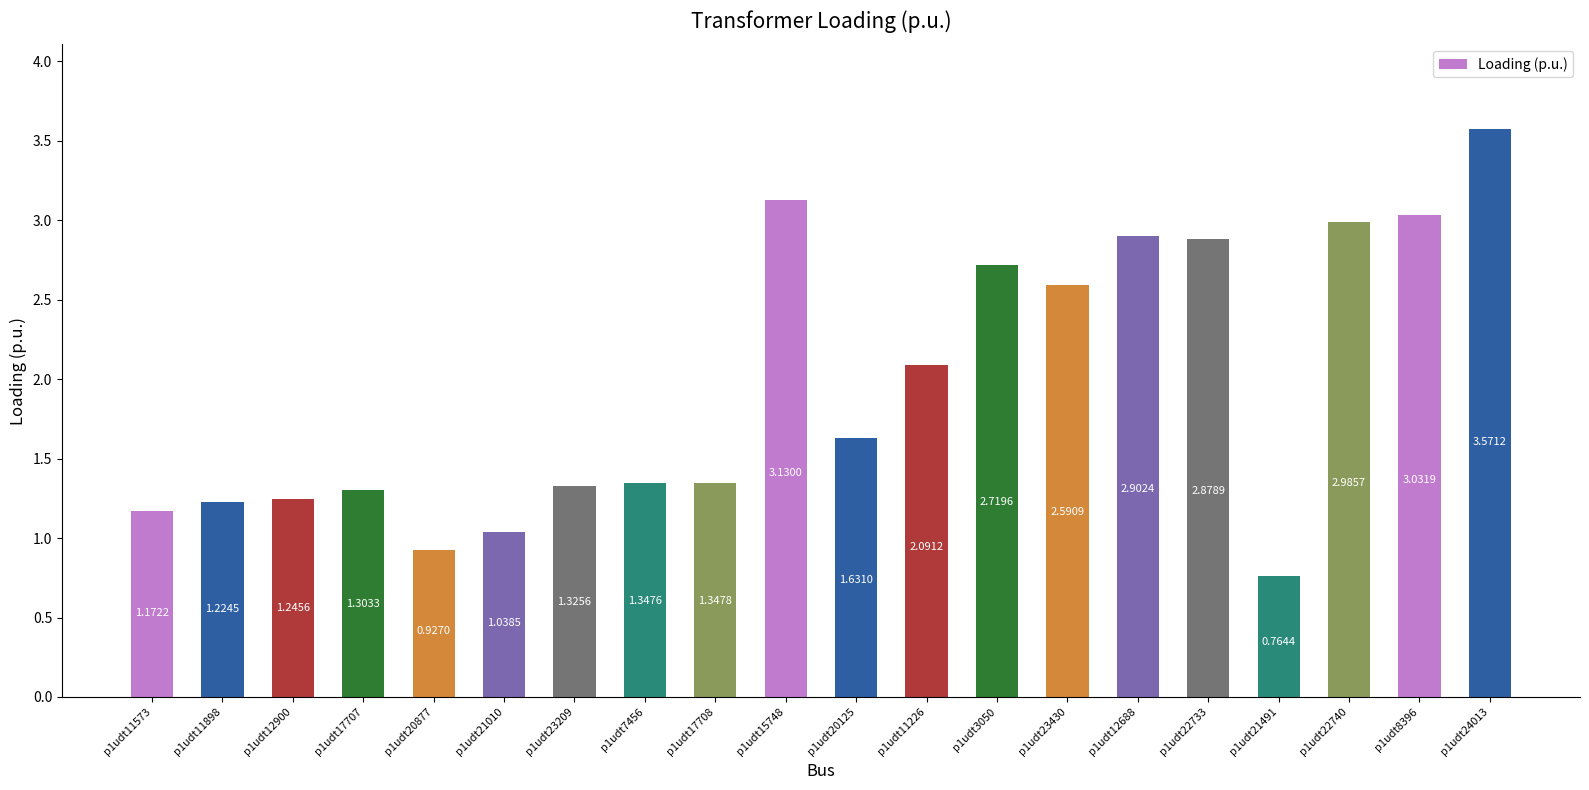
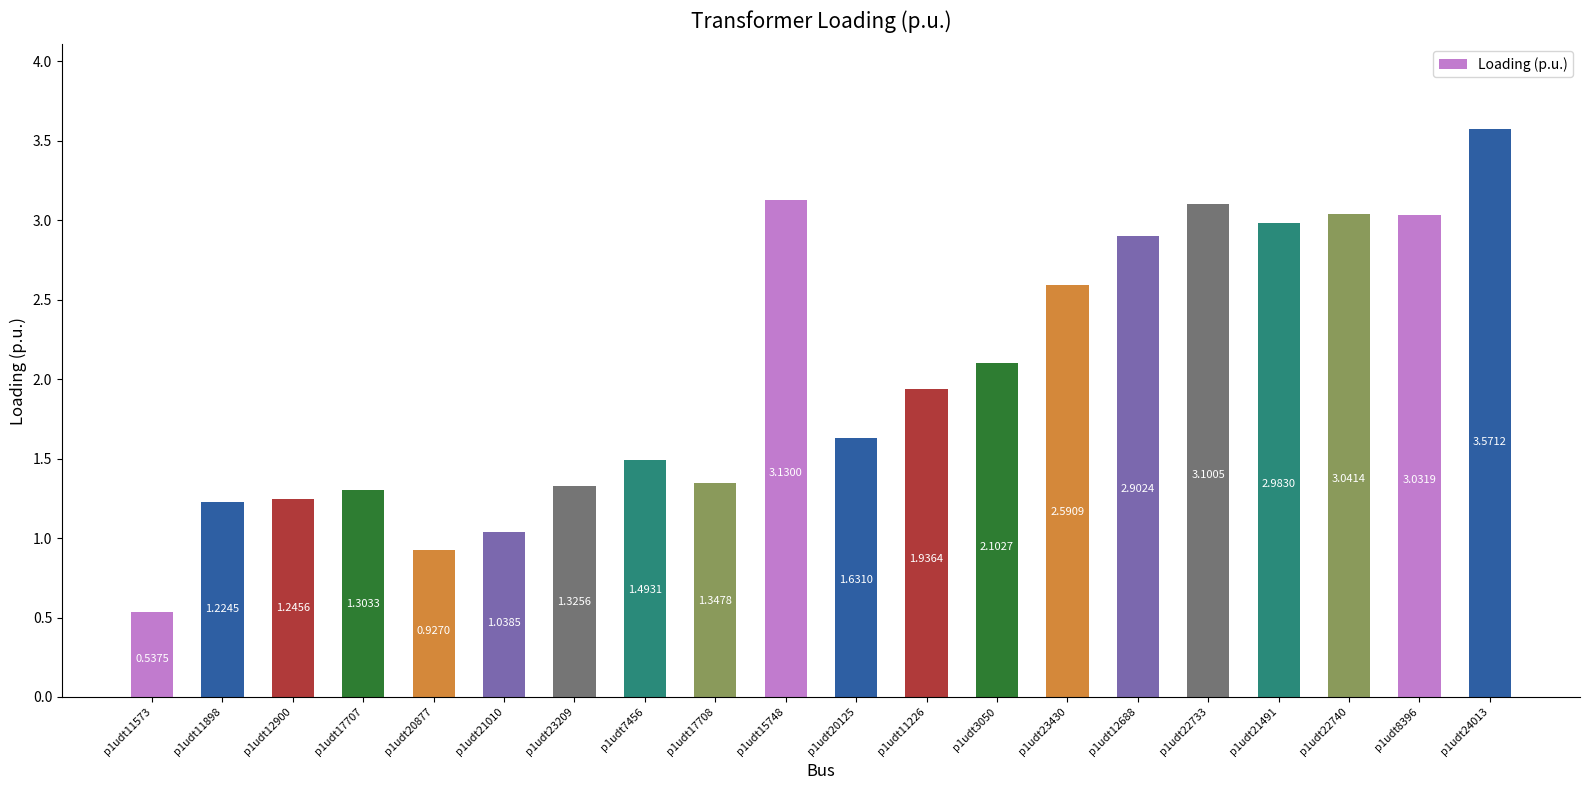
p1udt11573: 1.1722 -> 0.5375
p1udt7456: 1.3476 -> 1.4931
p1udt11226: 2.0912 -> 1.9364
p1udt3050: 2.7196 -> 2.1027
p1udt22733: 2.8789 -> 3.1005
p1udt21491: 0.7644 -> 2.9830
p1udt22740: 2.9857 -> 3.0414
